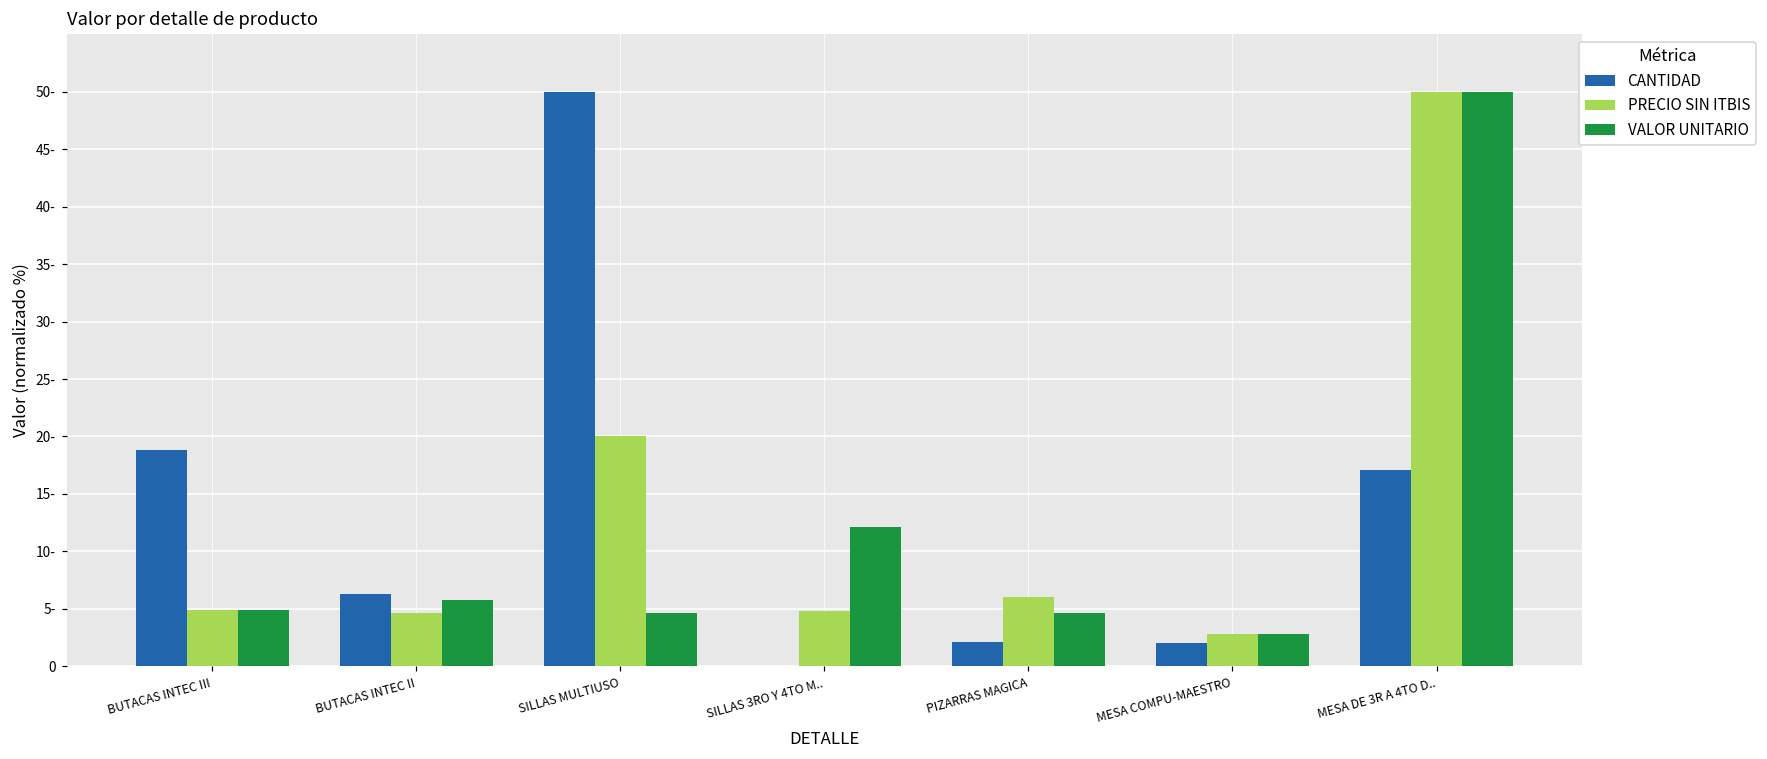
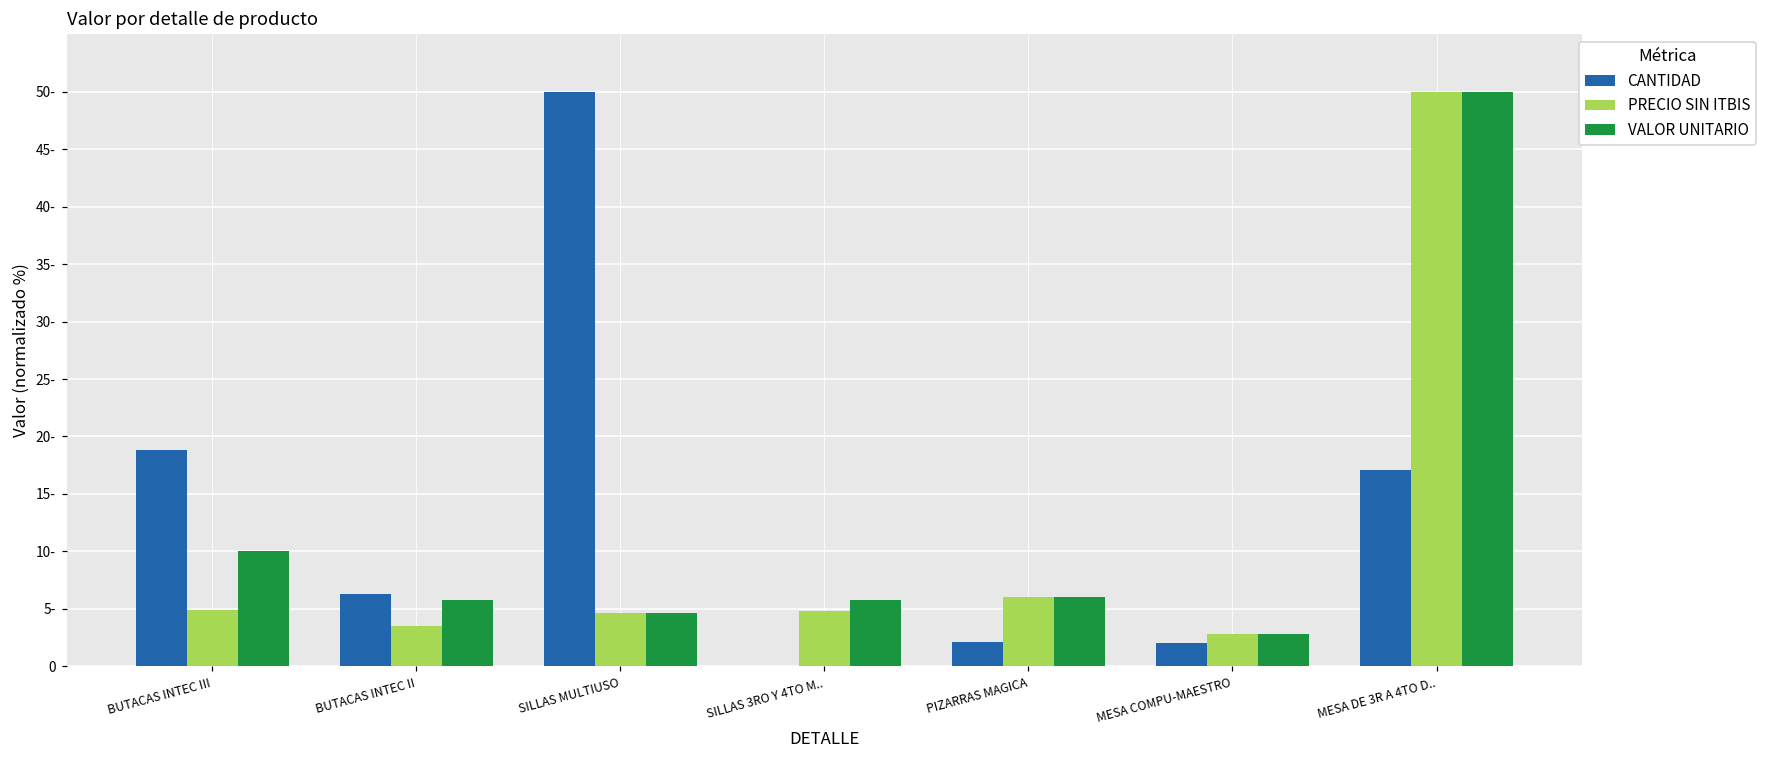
VALOR UNITARIO, BUTACAS INTEC III: 4.9- -> 10.1-
PRECIO SIN ITBIS, BUTACAS INTEC II: 4.6- -> 3.5-
PRECIO SIN ITBIS, SILLAS MULTIUSO: 20.0- -> 4.6-
VALOR UNITARIO, SILLAS 3RO Y 4TO M..: 12.1- -> 5.7-
VALOR UNITARIO, PIZARRAS MAGICA: 4.6- -> 6.1-
